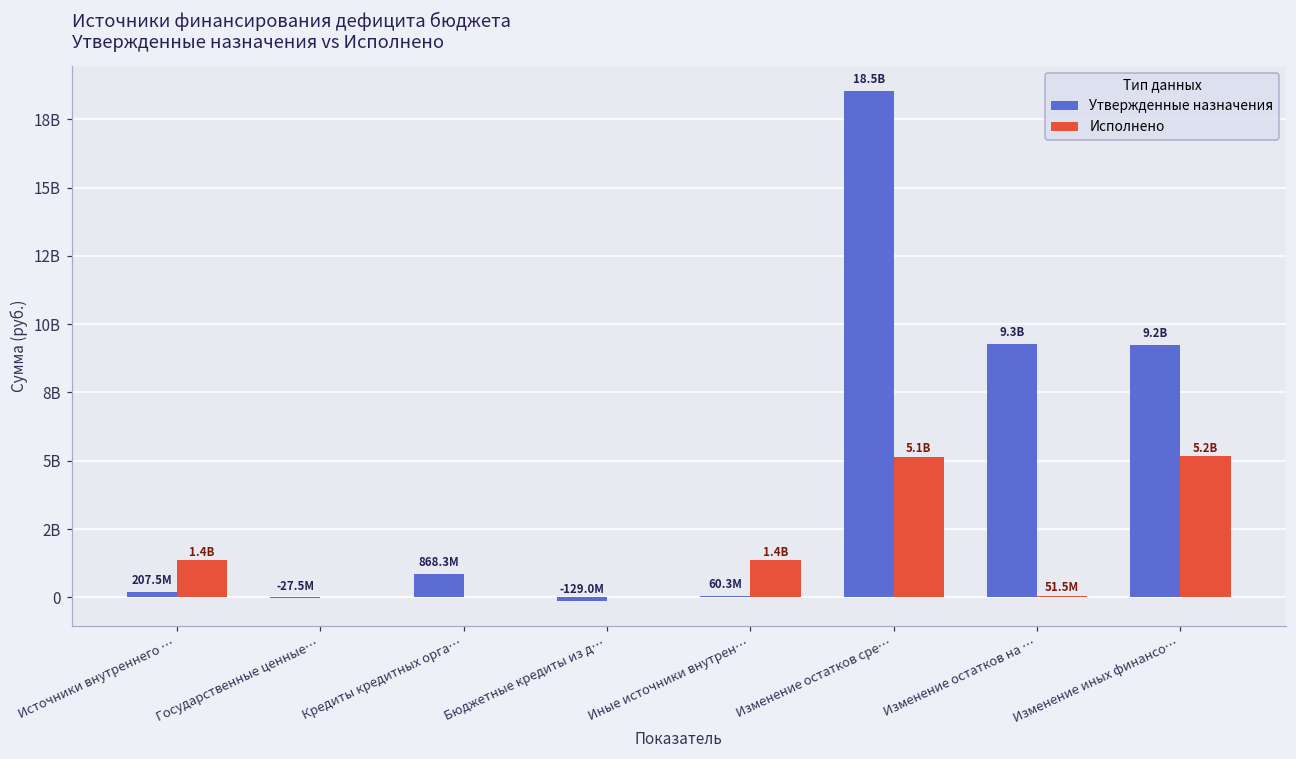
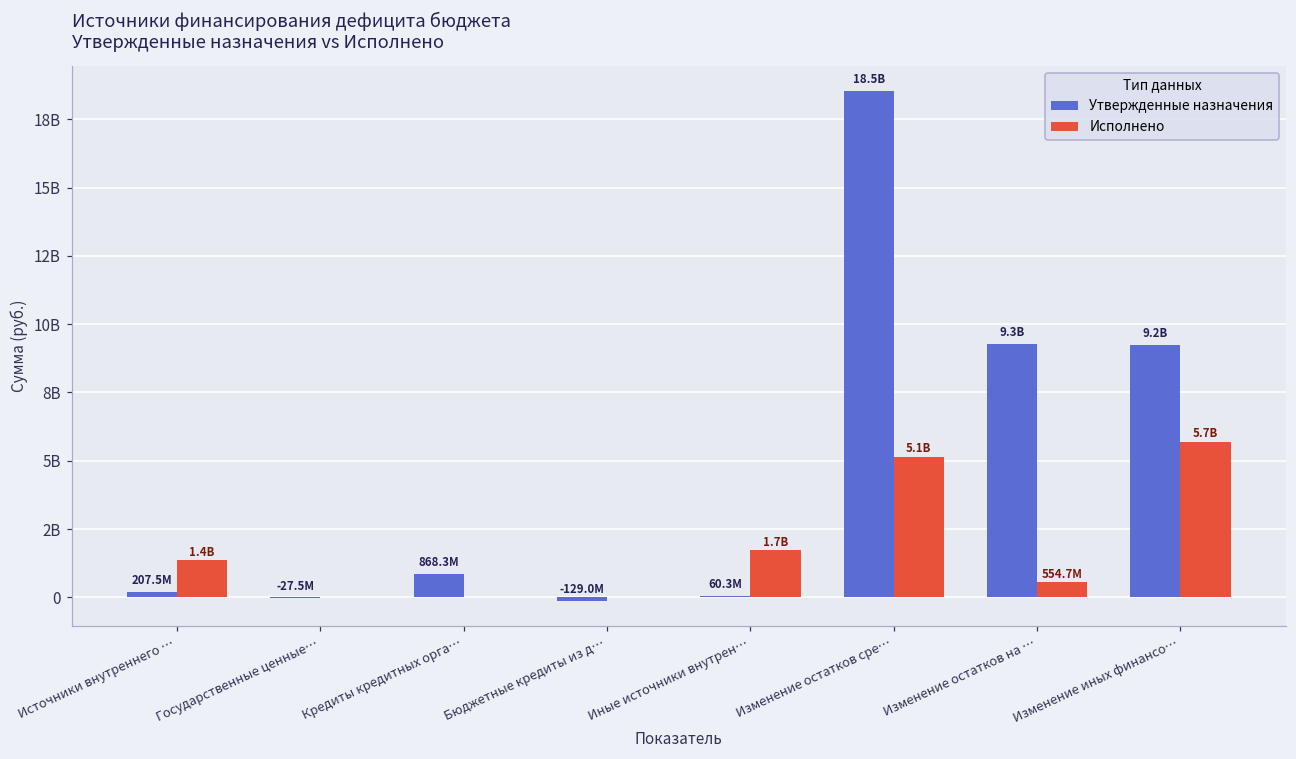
Исполнено, Иные источники внутрен…: 1.4B -> 1.7B
Исполнено, Изменение остатков на …: 51.5M -> 554.7M
Исполнено, Изменение иных финансо…: 5.2B -> 5.7B
